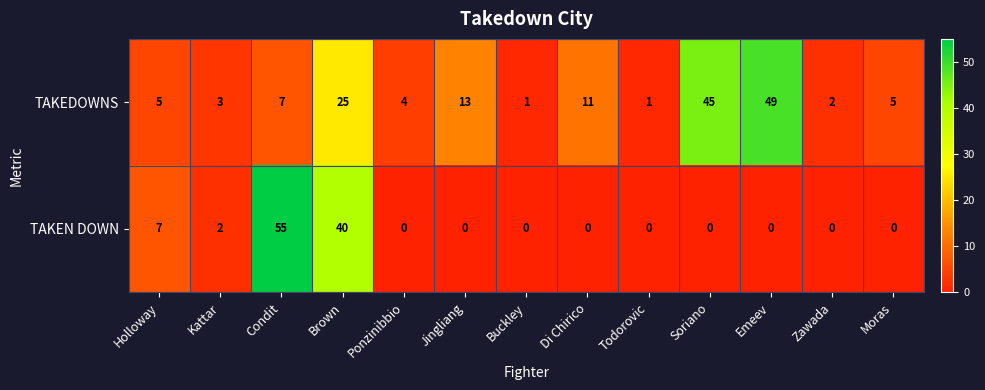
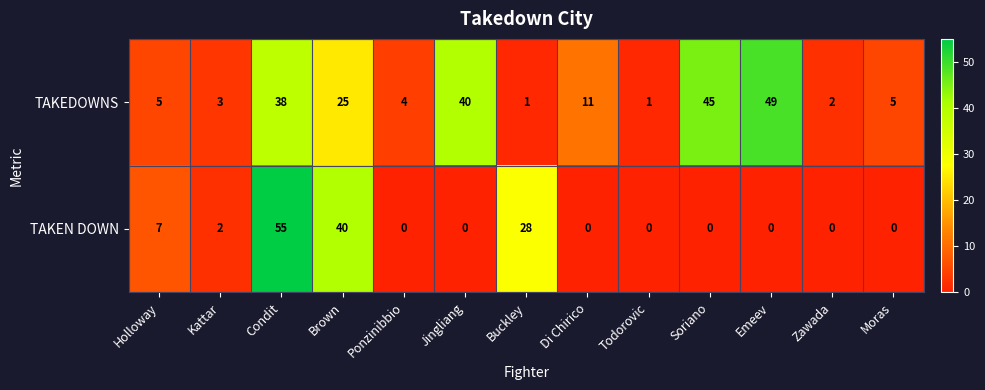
TAKEDOWNS, Condit: 7 -> 38
TAKEDOWNS, Jingliang: 13 -> 40
TAKEN DOWN, Buckley: 0 -> 28
